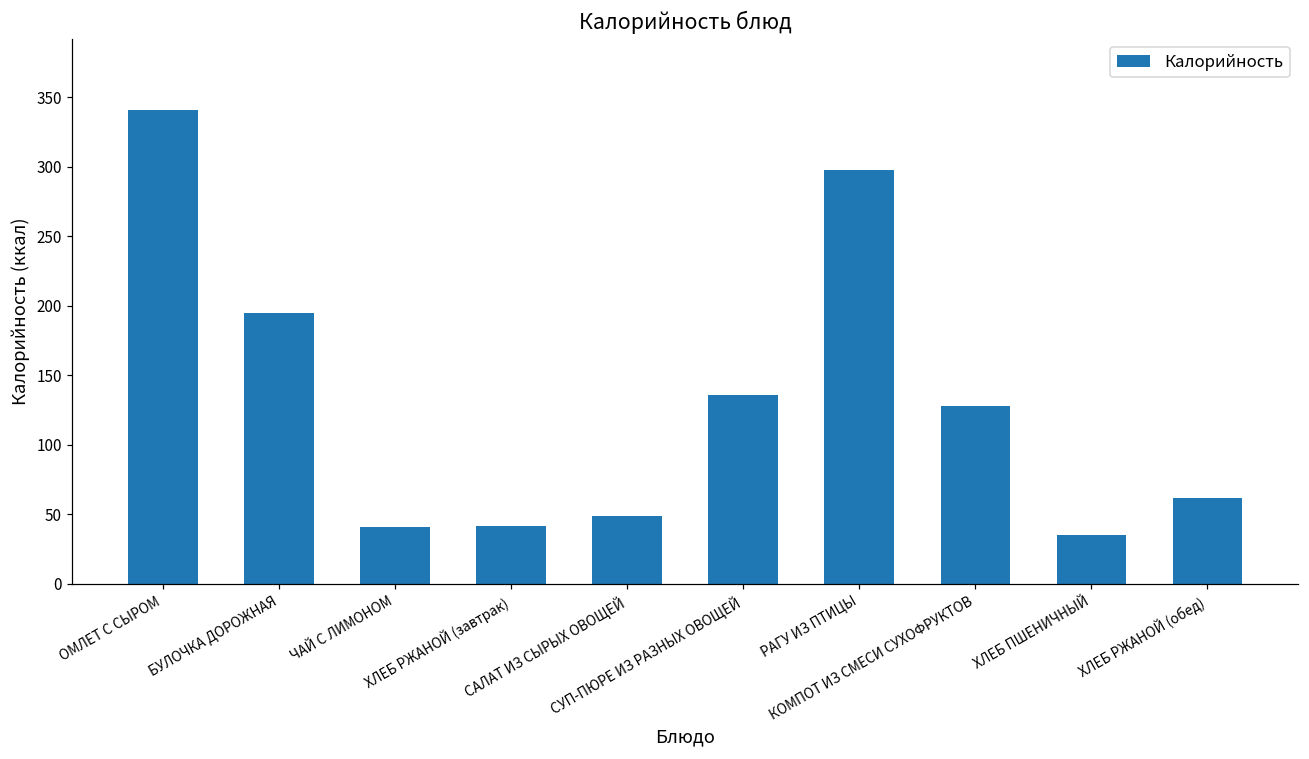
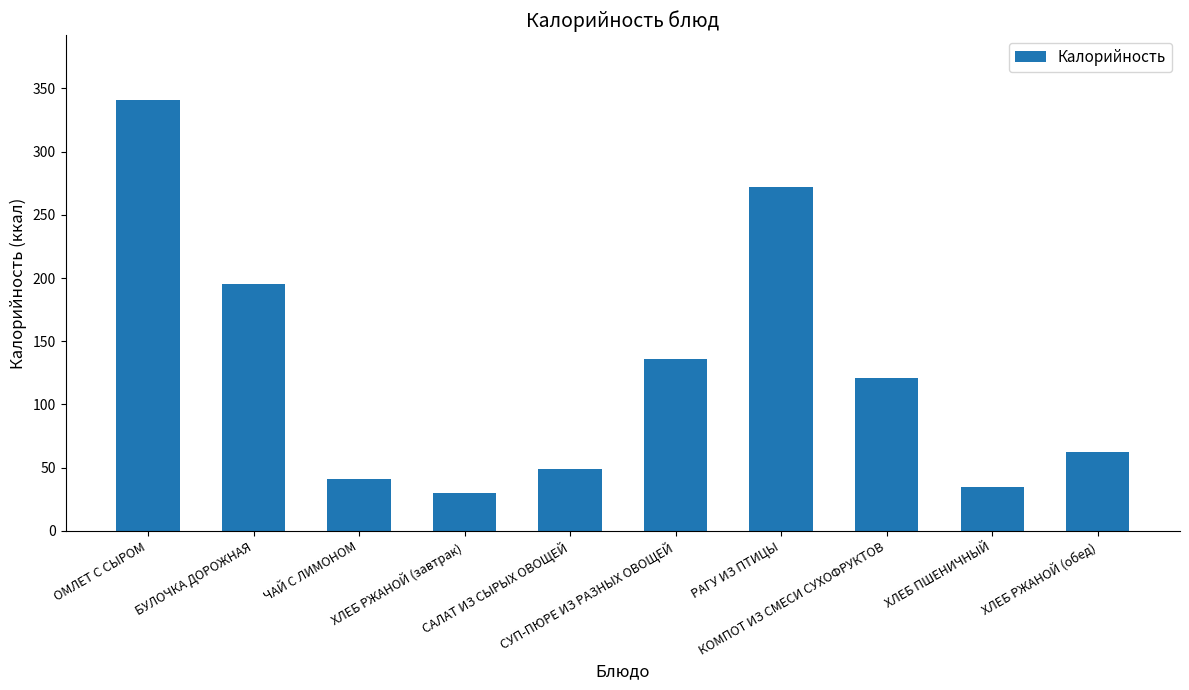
ХЛЕБ РЖАНОЙ (завтрак): 42 -> 30
РАГУ ИЗ ПТИЦЫ: 298 -> 272
КОМПОТ ИЗ СМЕСИ СУХОФРУКТОВ: 128 -> 121
